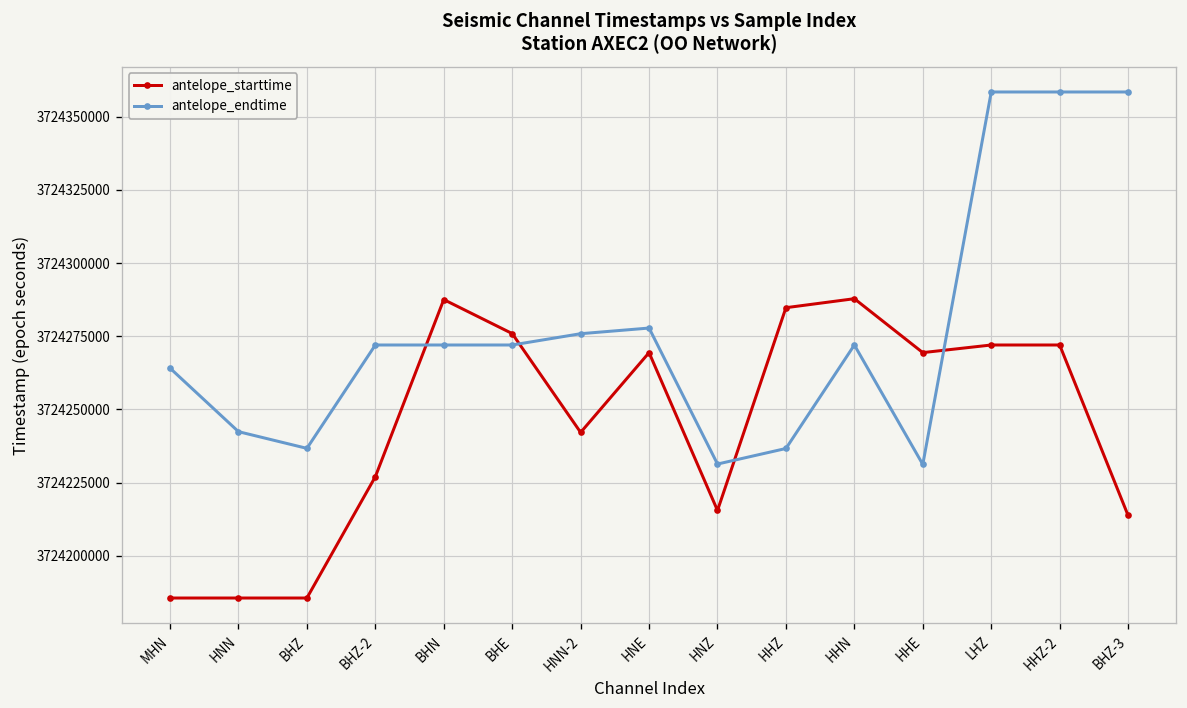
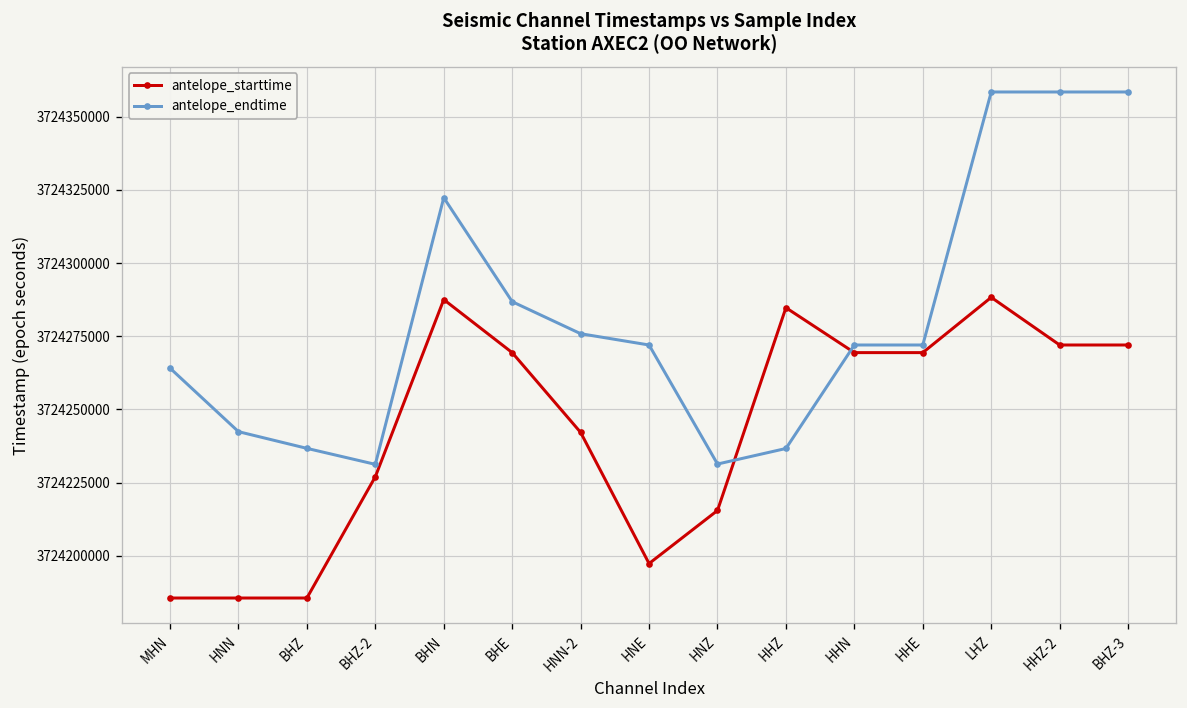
antelope_endtime, BHZ-2: 3724272000 -> 3724231000
antelope_endtime, BHN: 3724272000 -> 3724322000
antelope_starttime, BHE: 3724276000 -> 3724269000
antelope_endtime, BHE: 3724272000 -> 3724287000
antelope_starttime, HNE: 3724269000 -> 3724197000
antelope_endtime, HNE: 3724278000 -> 3724272000
antelope_starttime, HHN: 3724288000 -> 3724269000
antelope_endtime, HHE: 3724231000 -> 3724272000
antelope_starttime, LHZ: 3724272000 -> 3724288000
antelope_starttime, BHZ-3: 3724214000 -> 3724272000
